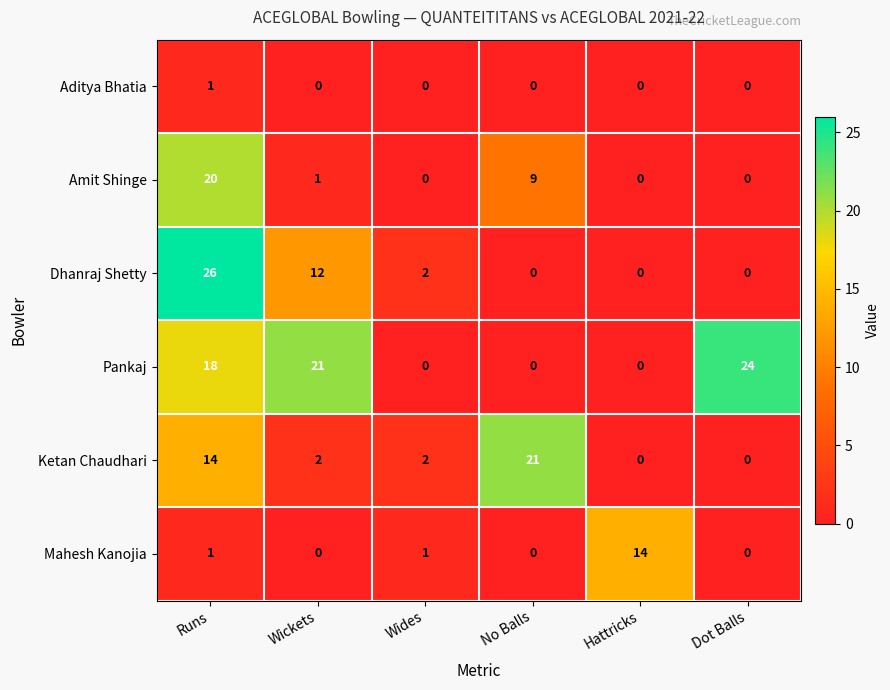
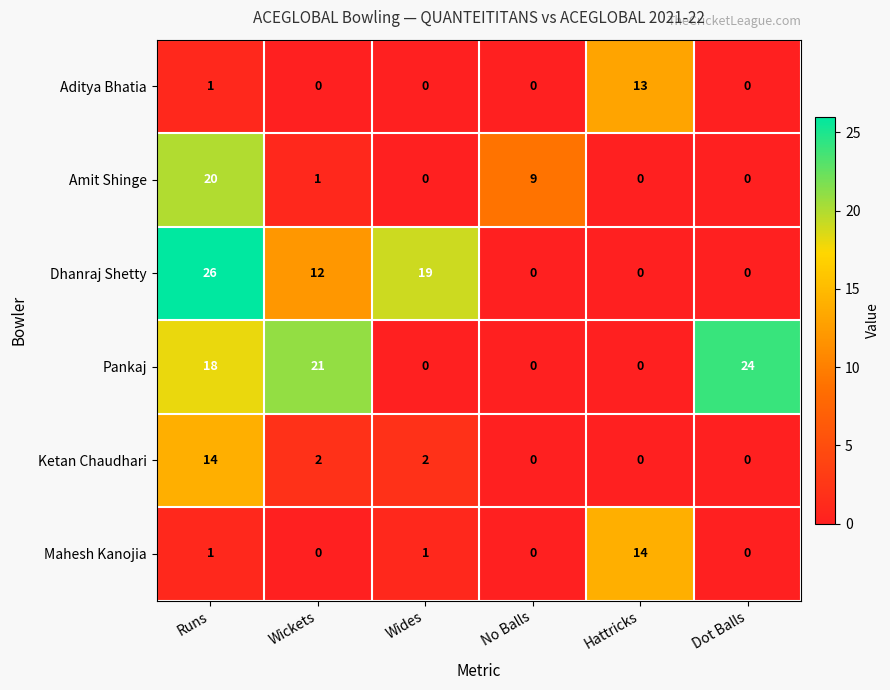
Aditya Bhatia, Hattricks: 0 -> 13
Dhanraj Shetty, Wides: 2 -> 19
Ketan Chaudhari, No Balls: 21 -> 0
